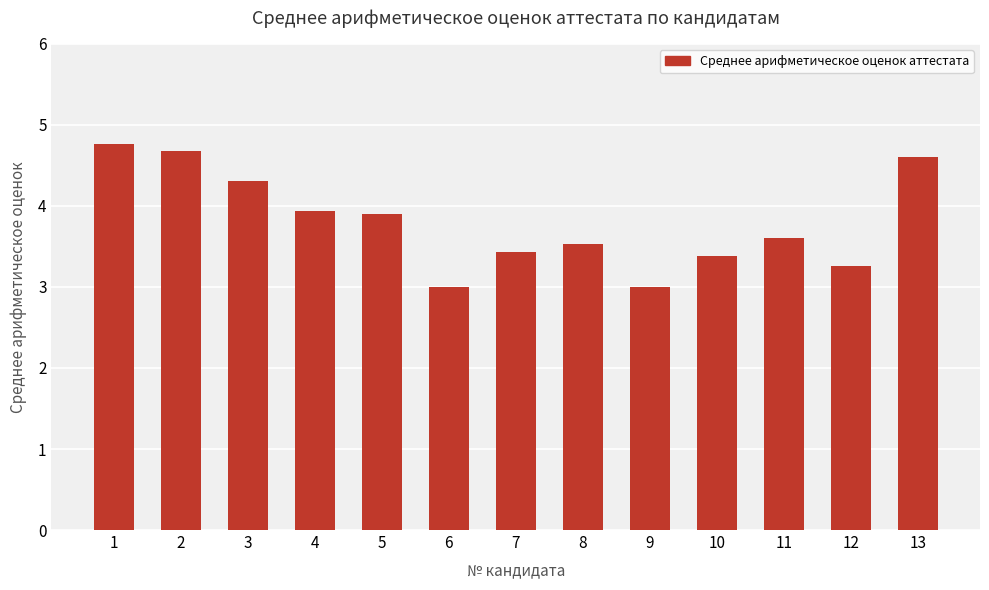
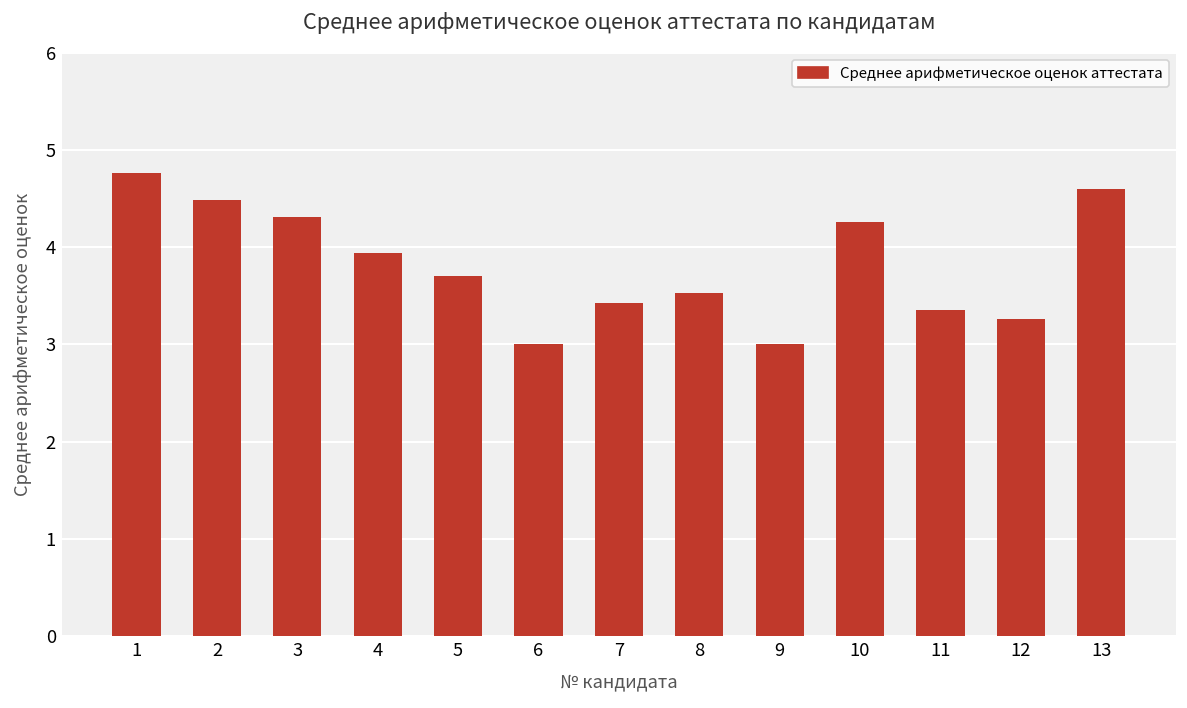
2: 4.7 -> 4.5
5: 3.9 -> 3.7
10: 3.4 -> 4.3
11: 3.6 -> 3.4
